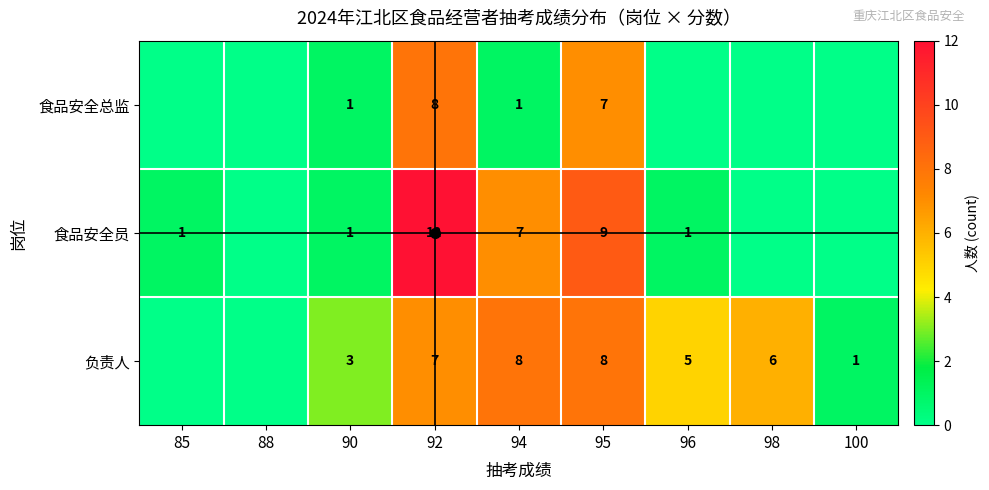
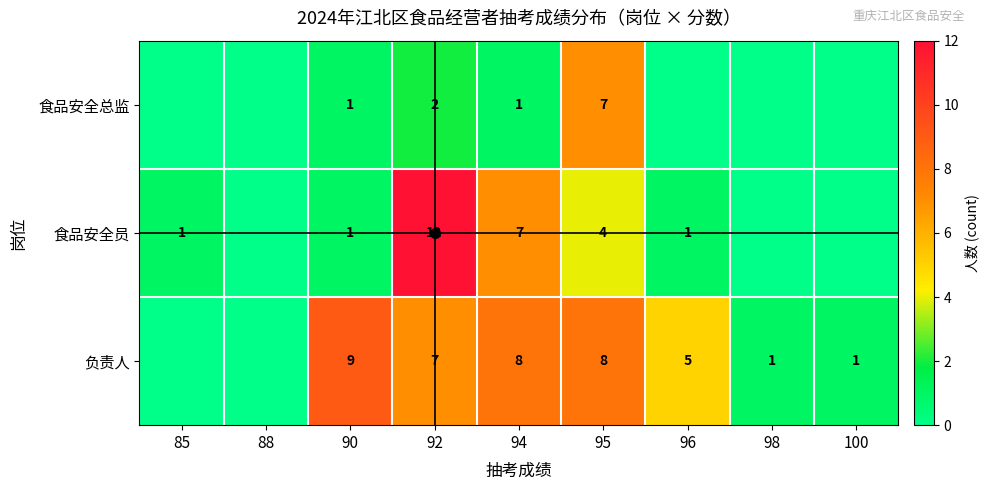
食品安全总监, 92: 8 -> 2
食品安全员, 95: 9 -> 4
负责人, 90: 3 -> 9
负责人, 98: 6 -> 1
